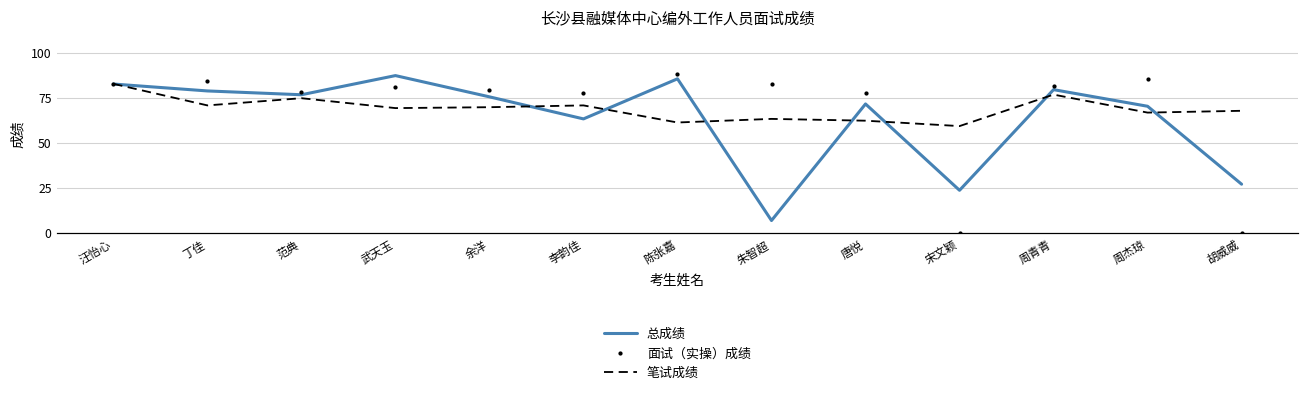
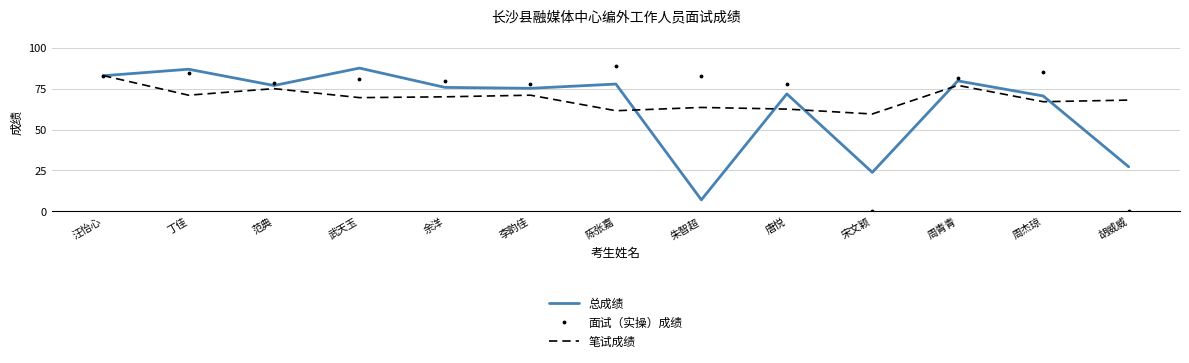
总成绩, 丁佳: 79 -> 87
总成绩, 李韵佳: 64 -> 75
总成绩, 陈张嘉: 86 -> 78
